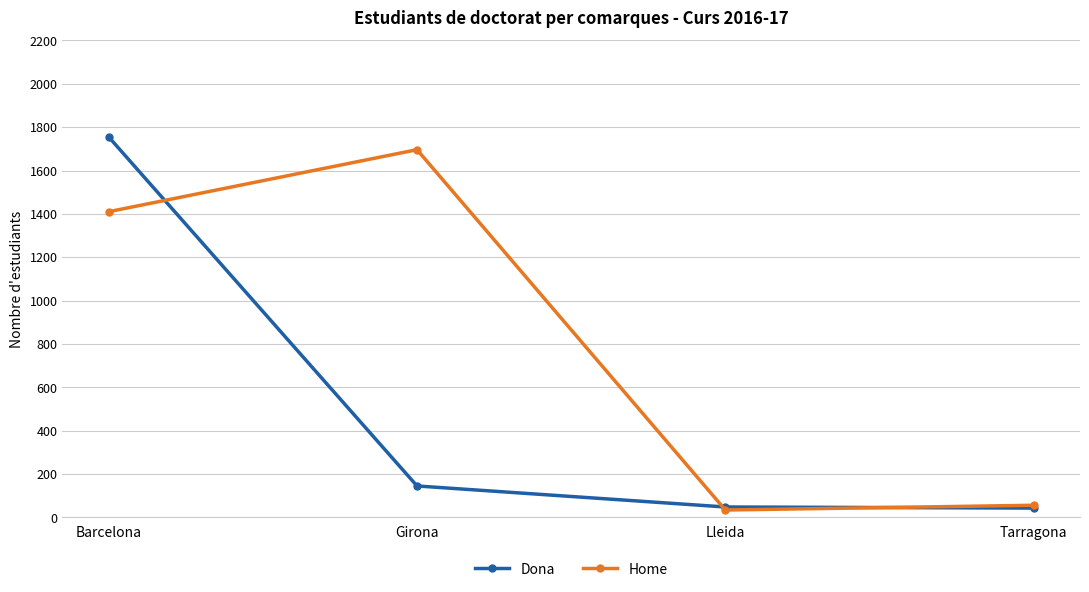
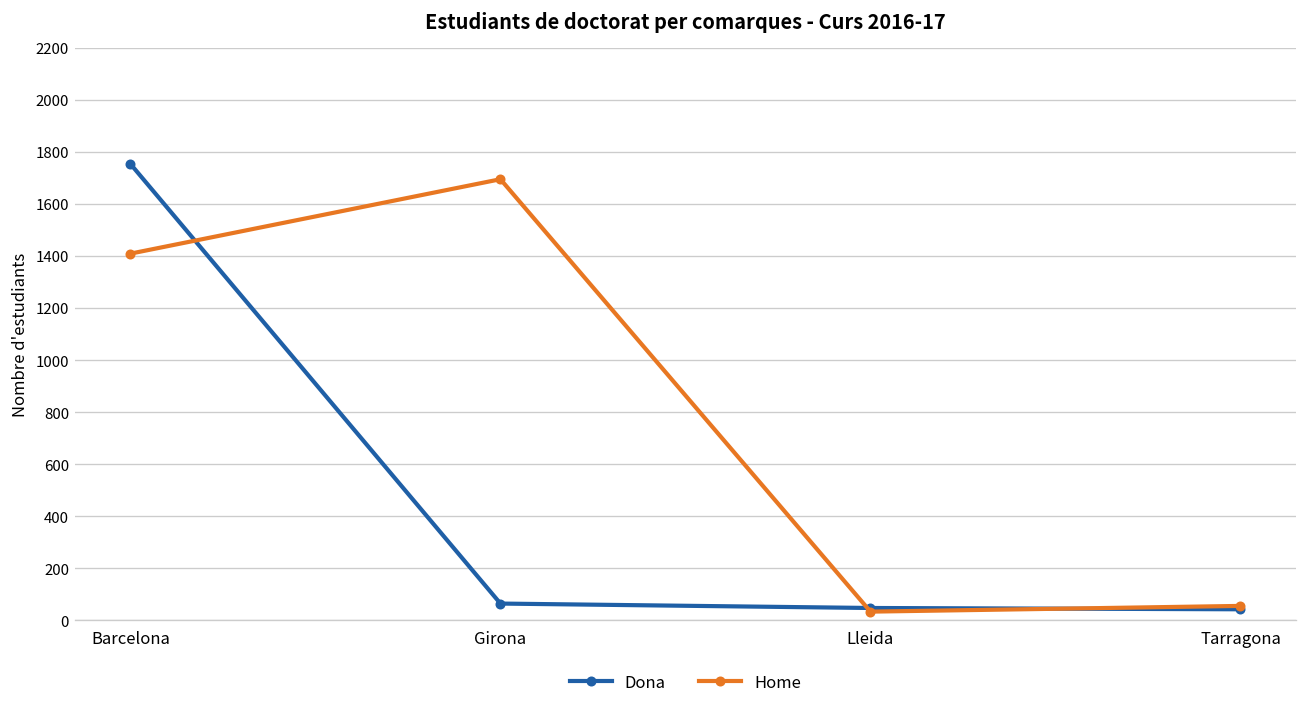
Dona, Girona: 150 -> 70
